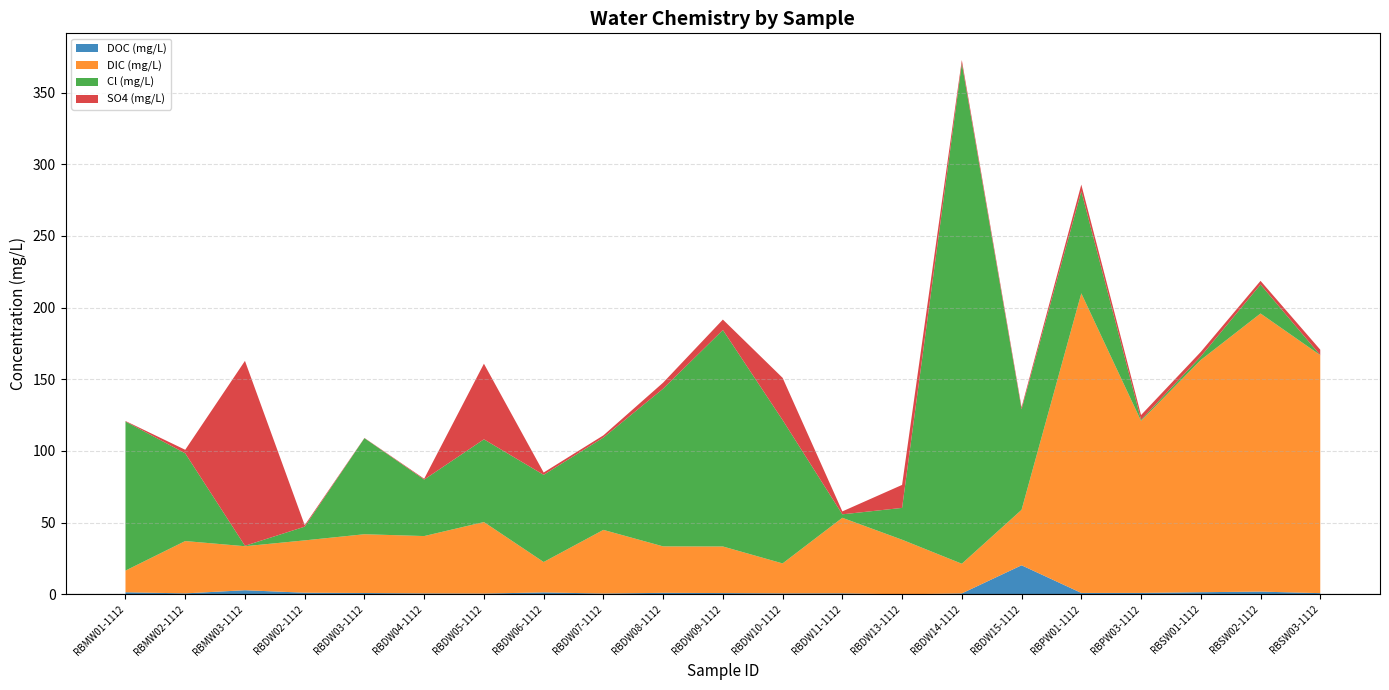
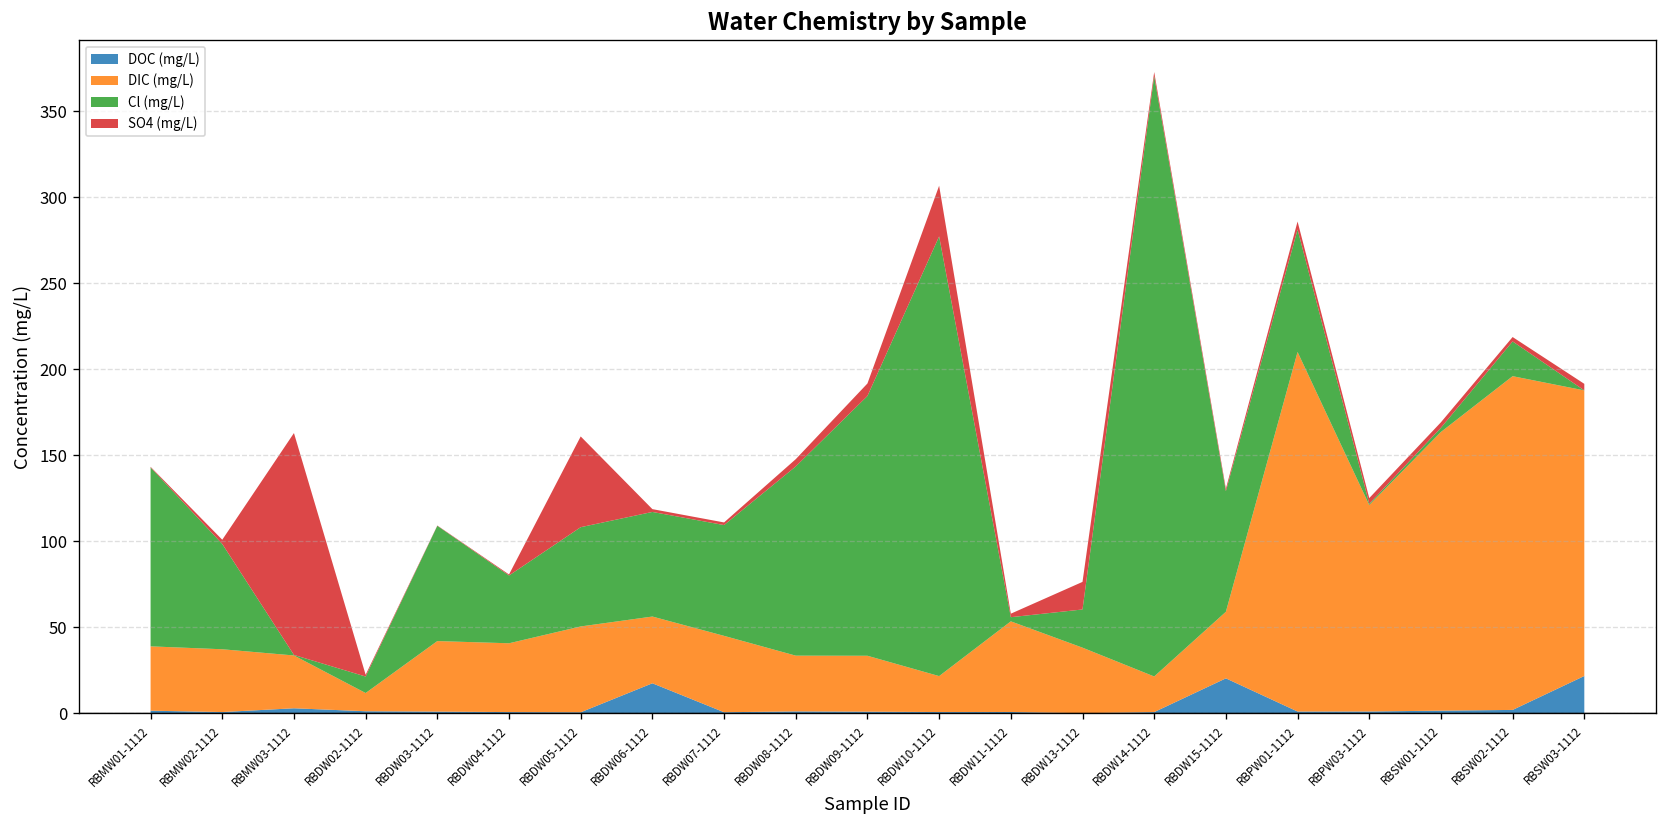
DIC (mg/L), RBMW01-1112: 15 -> 37
DIC (mg/L), RBDW02-1112: 37 -> 11
DOC (mg/L), RBDW06-1112: 1 -> 17
DIC (mg/L), RBDW06-1112: 21 -> 39
Cl (mg/L), RBDW10-1112: 100 -> 256
DOC (mg/L), RBSW03-1112: 1 -> 22
